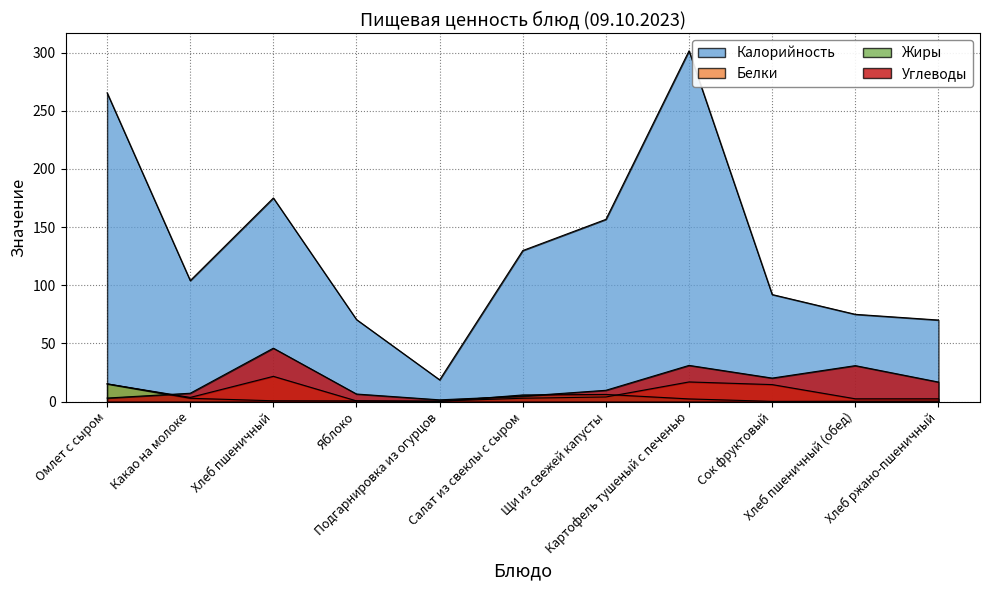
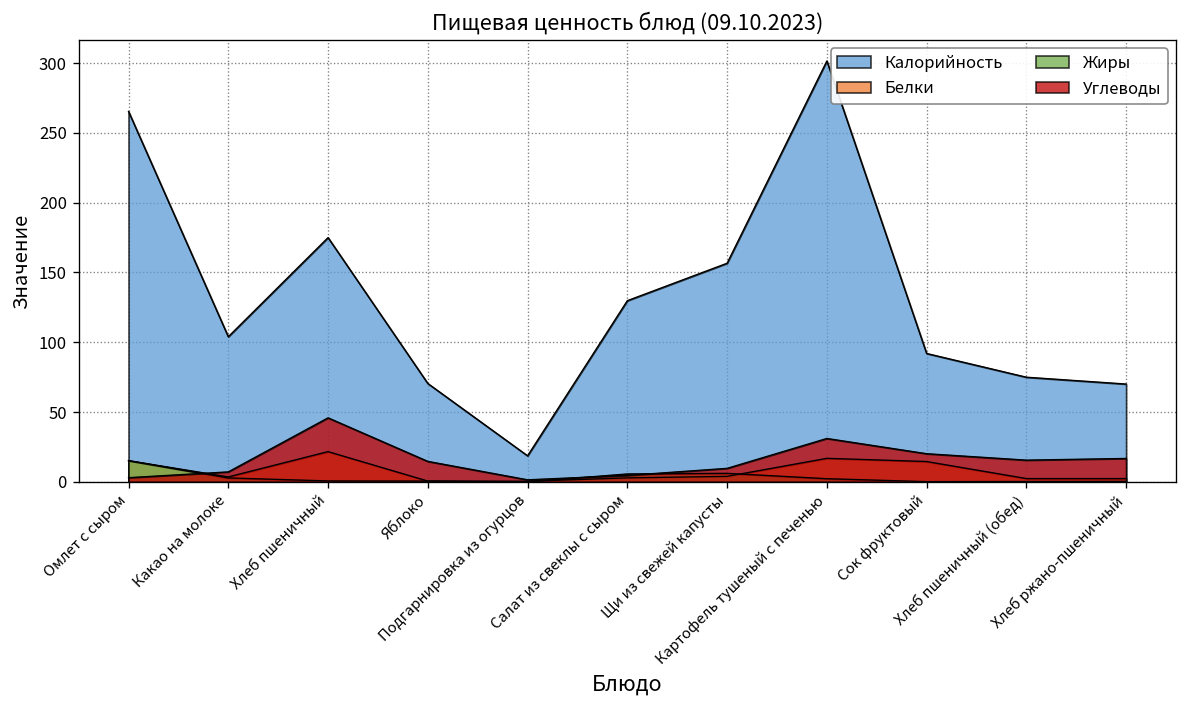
Углеводы, Яблоко: 7 -> 15
Углеводы, Хлеб пшеничный (обед): 31 -> 16
